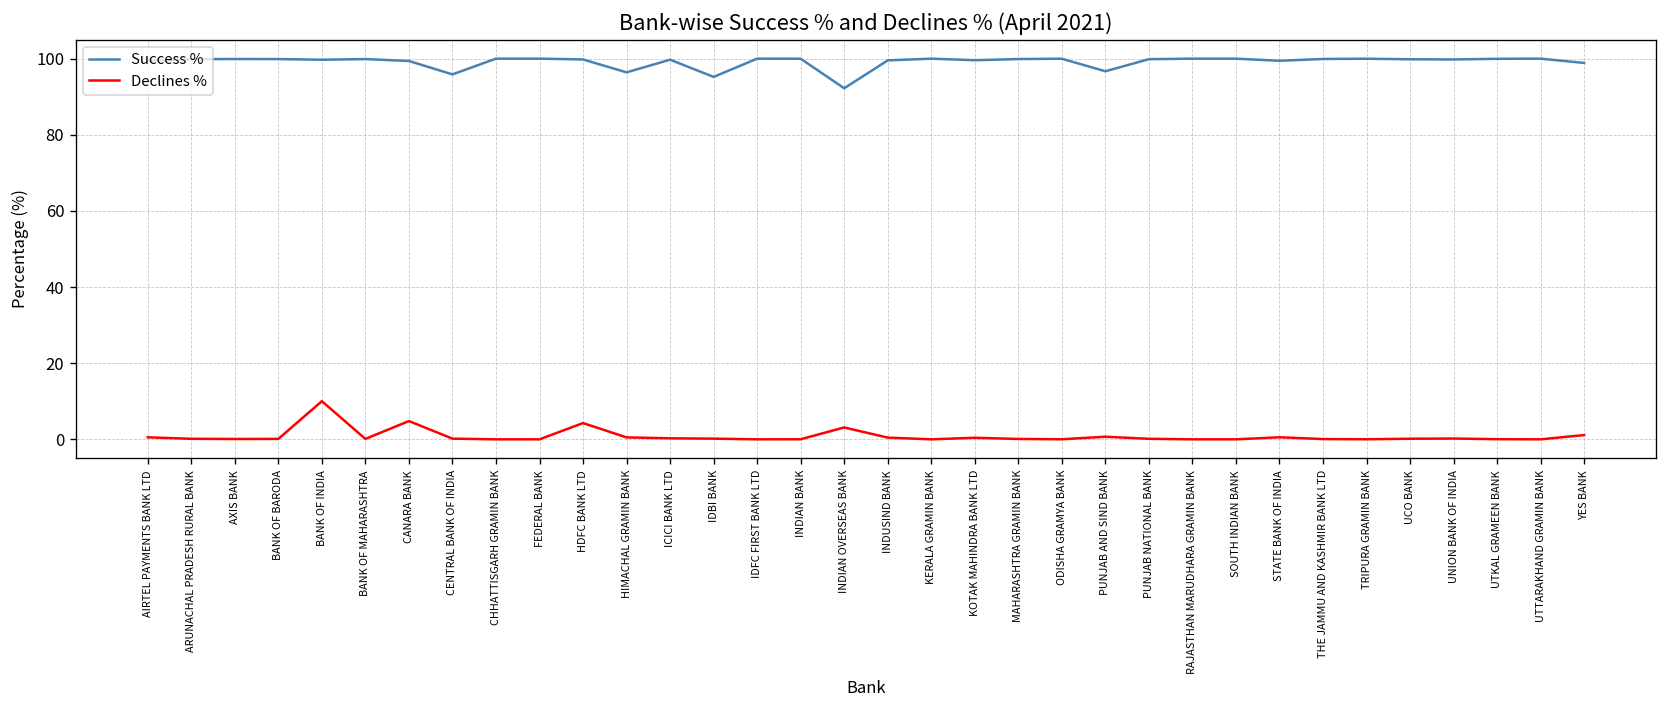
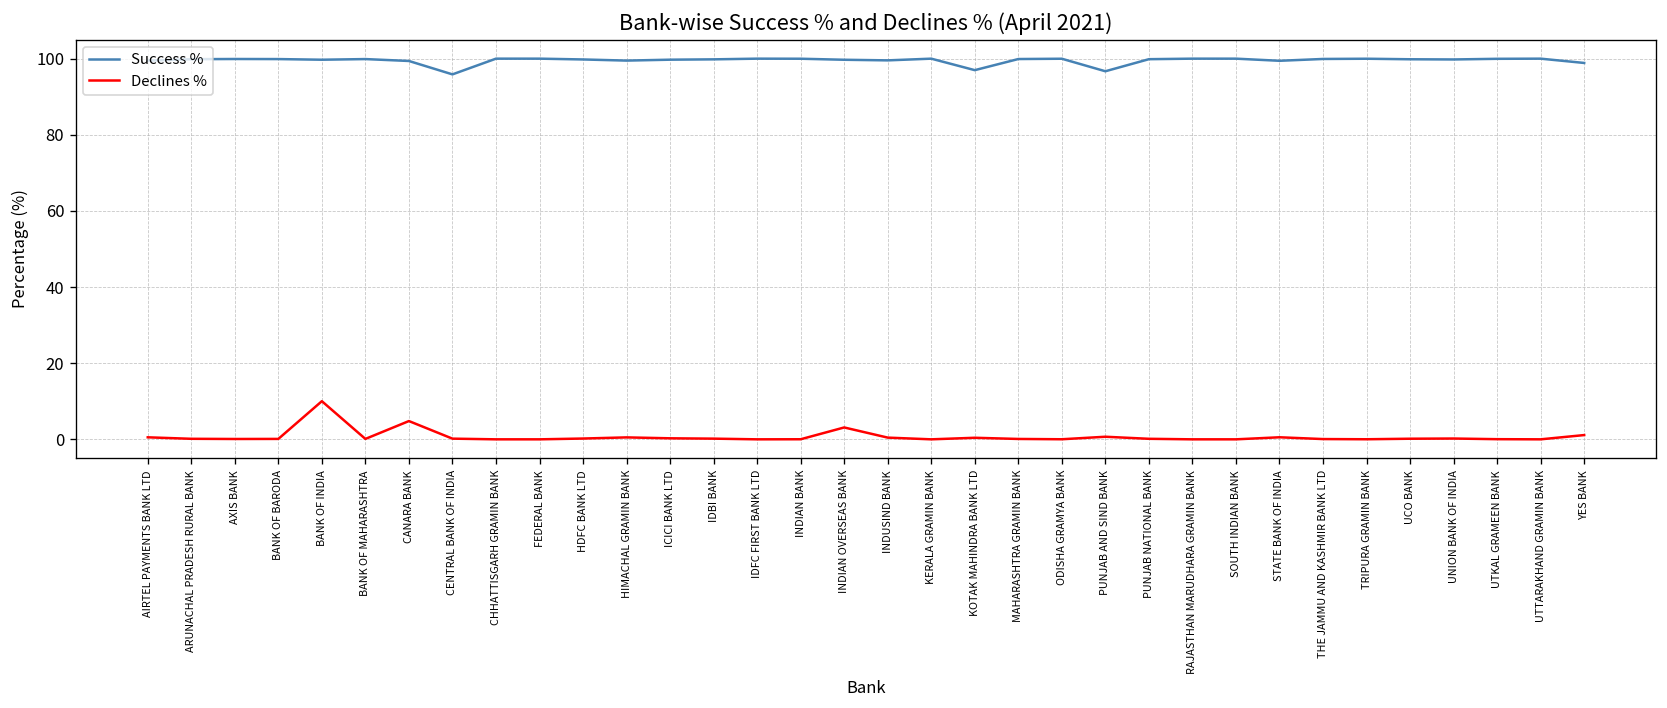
Declines %, HDFC BANK LTD: 4 -> 0
Success %, HIMACHAL GRAMIN BANK: 96 -> 99
Success %, IDBI BANK: 95 -> 100
Success %, INDIAN OVERSEAS BANK: 92 -> 100
Success %, KOTAK MAHINDRA BANK LTD: 100 -> 97
